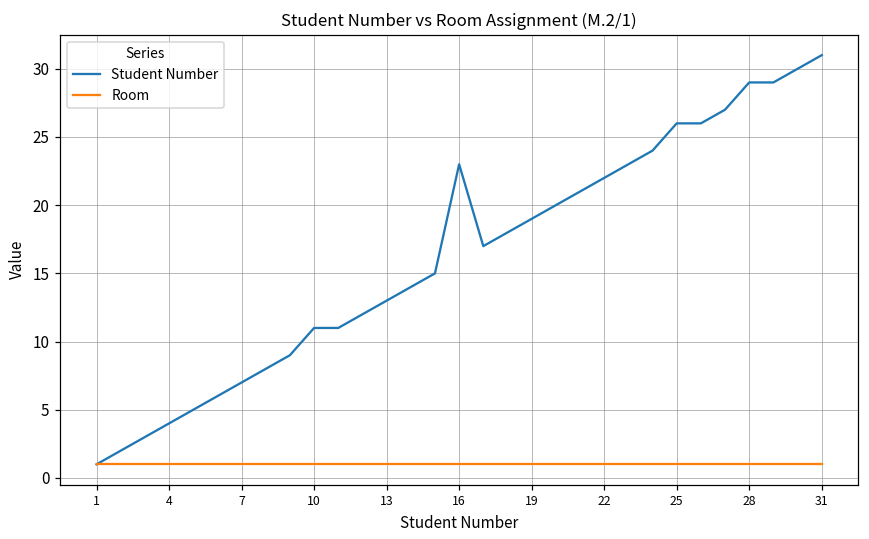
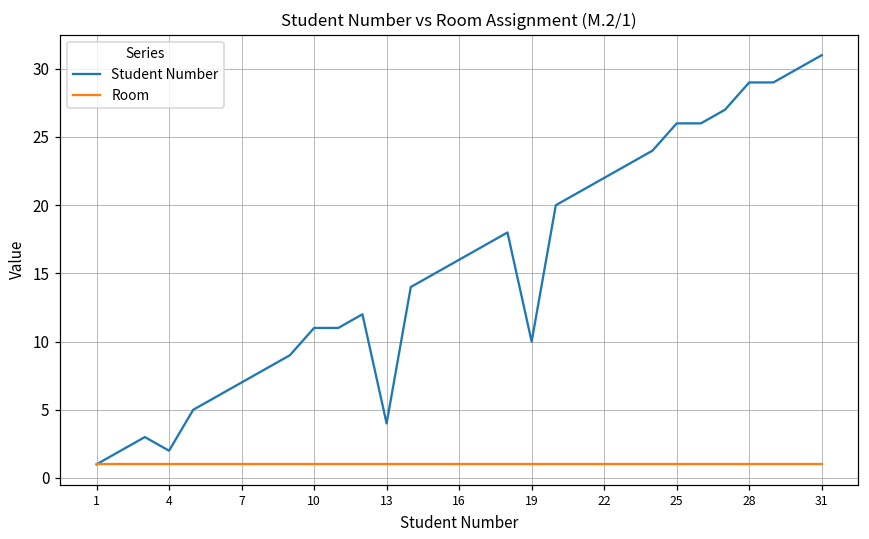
Student Number, 4: 4 -> 2
Student Number, 13: 13 -> 4
Student Number, 16: 23 -> 16
Student Number, 19: 19 -> 10
